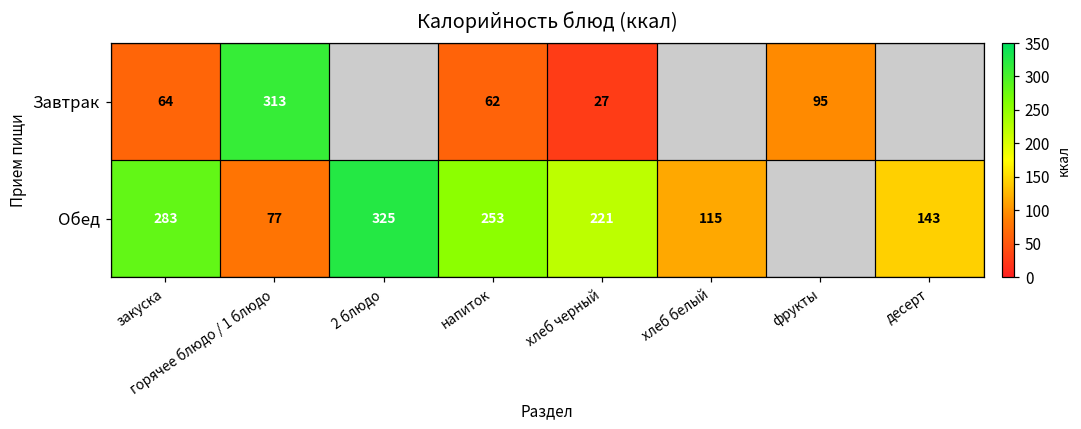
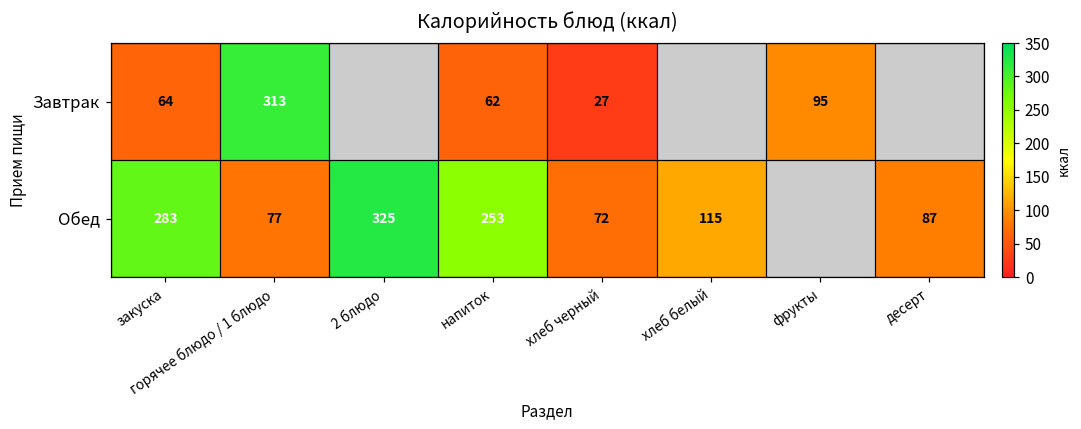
Обед, хлеб черный: 221 -> 72
Обед, десерт: 143 -> 87
